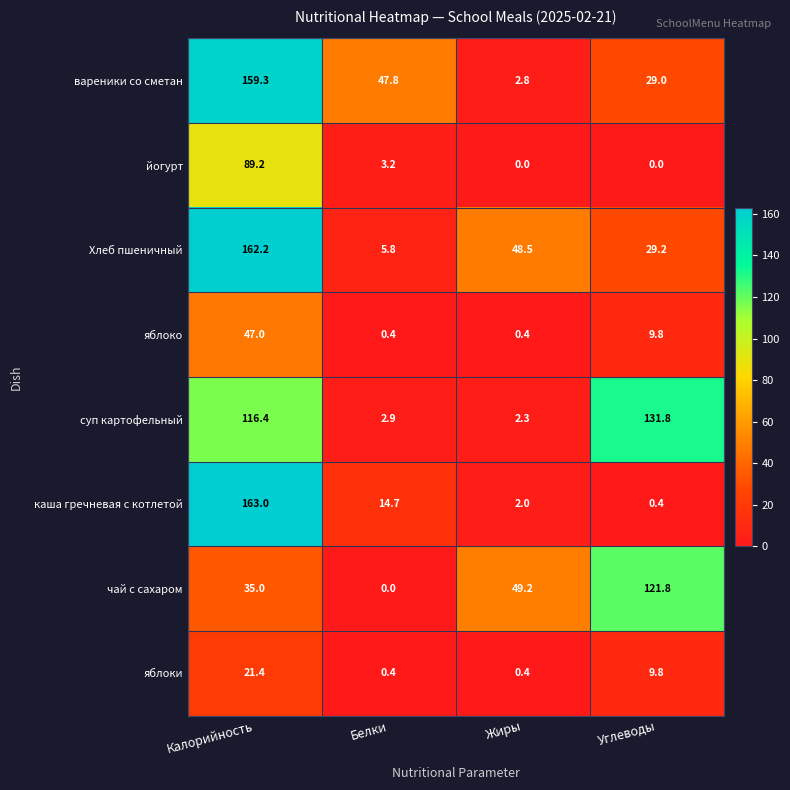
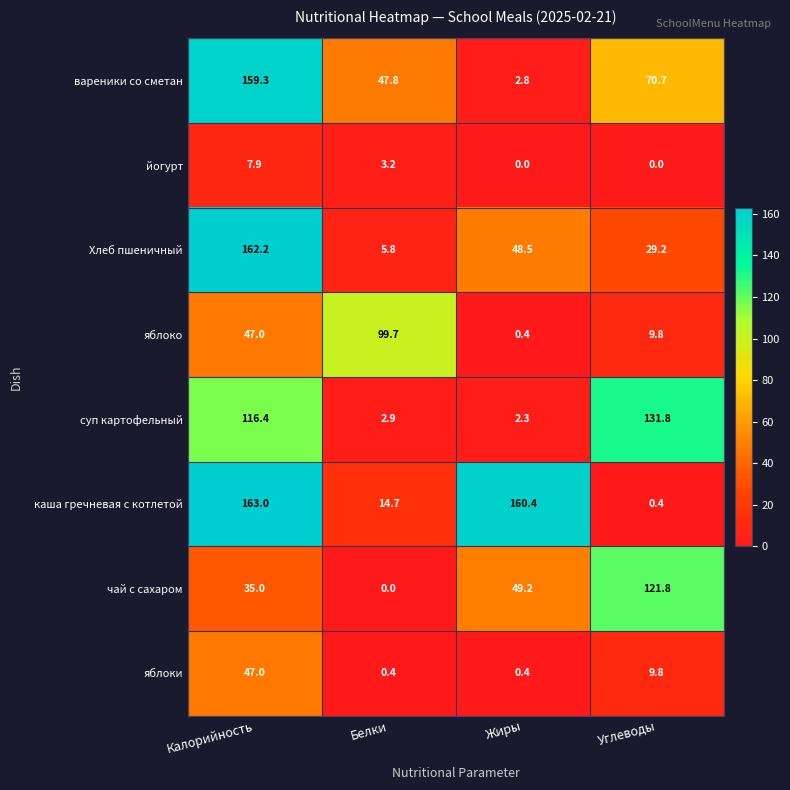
вареники со сметан, Углеводы: 29.0 -> 70.7
йогурт, Калорийность: 89.2 -> 7.9
яблоко, Белки: 0.4 -> 99.7
каша гречневая с котлетой, Жиры: 2.0 -> 160.4
яблоки, Калорийность: 21.4 -> 47.0
